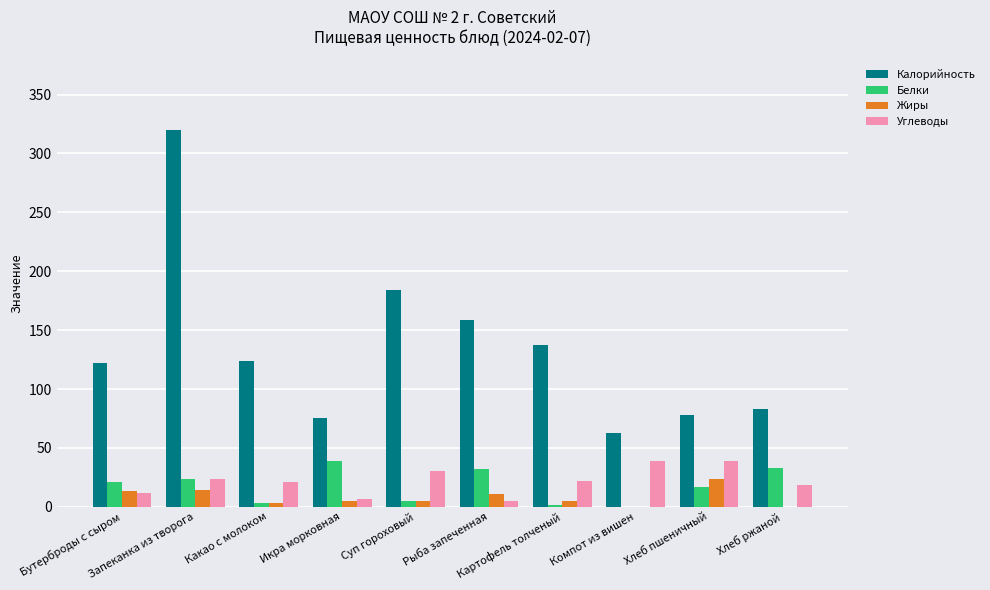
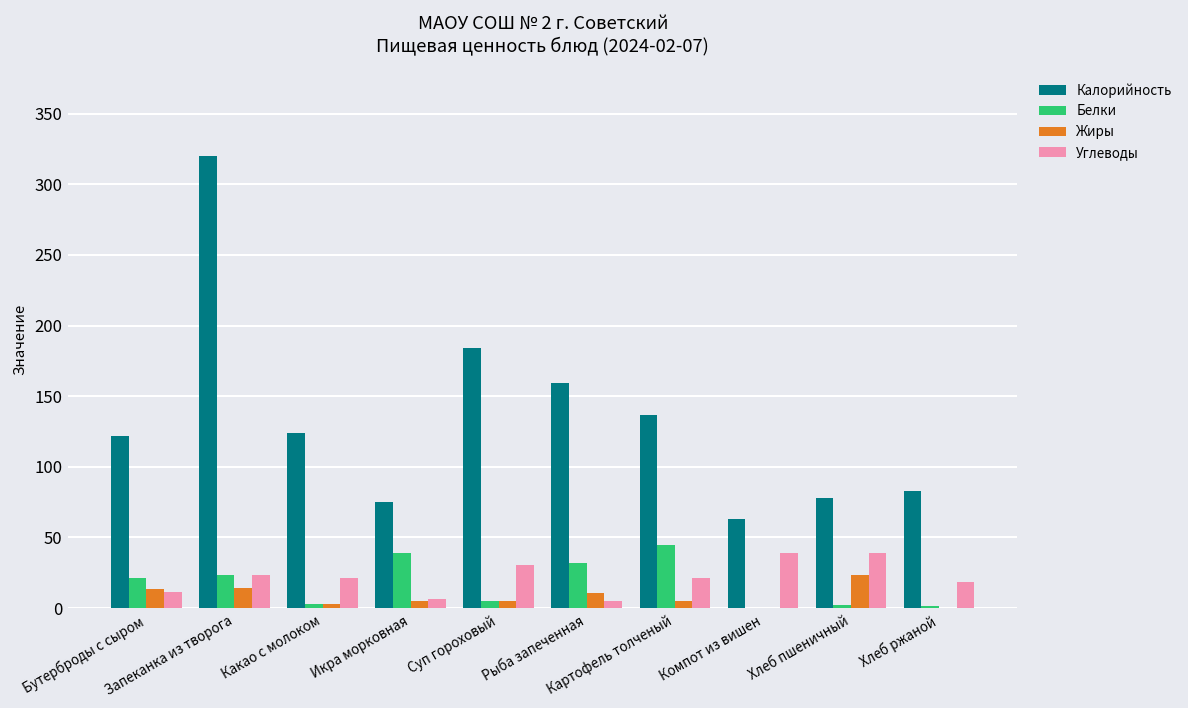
Белки, Картофель толченый: 1 -> 45
Белки, Хлеб пшеничный: 17 -> 2
Белки, Хлеб ржаной: 33 -> 1
